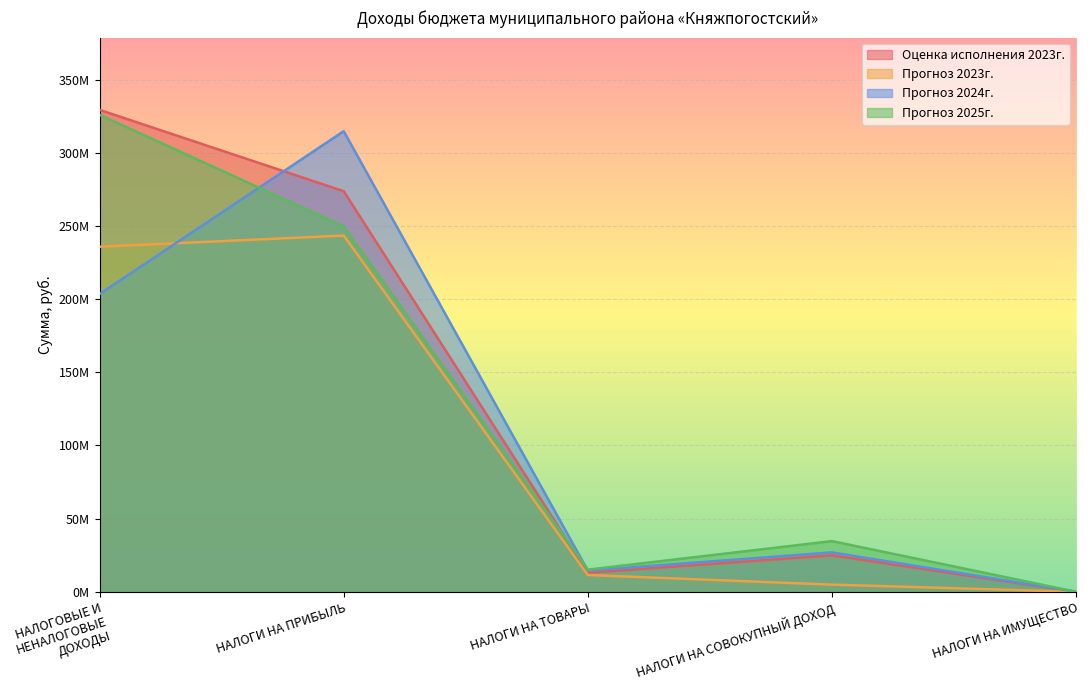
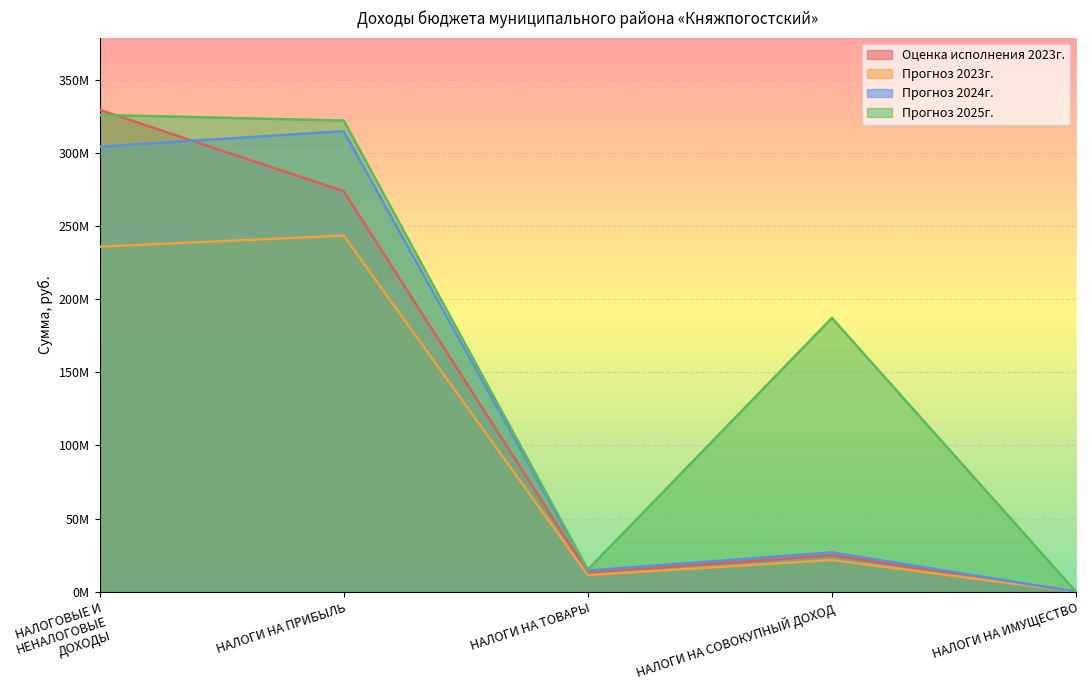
Прогноз 2024г., НАЛОГОВЫЕ И НЕНАЛОГОВЫЕ ДОХОДЫ: 204000000 -> 304000000
Прогноз 2025г., НАЛОГИ НА ПРИБЫЛЬ: 250000000 -> 322000000
Прогноз 2023г., НАЛОГИ НА СОВОКУПНЫЙ ДОХОД: 5000000 -> 22000000
Прогноз 2025г., НАЛОГИ НА СОВОКУПНЫЙ ДОХОД: 35000000 -> 187000000
